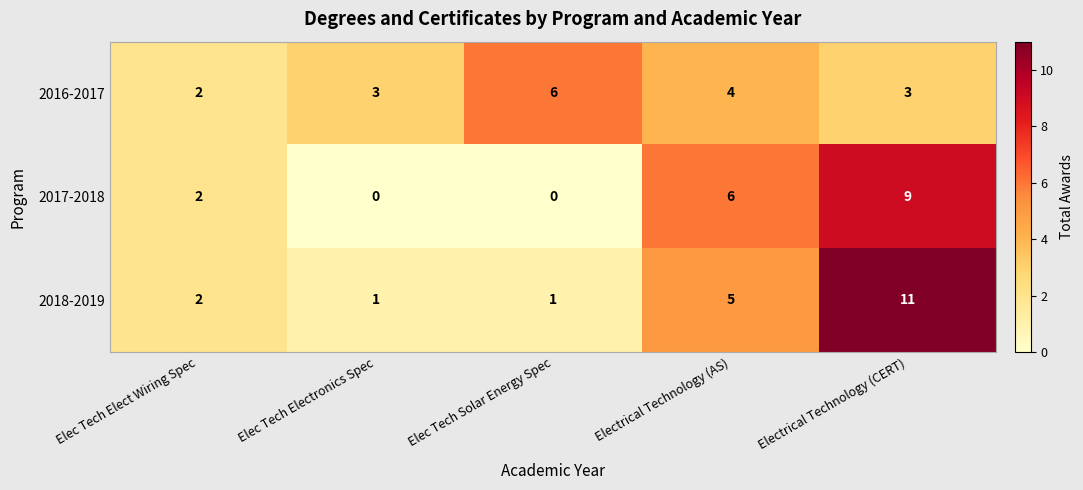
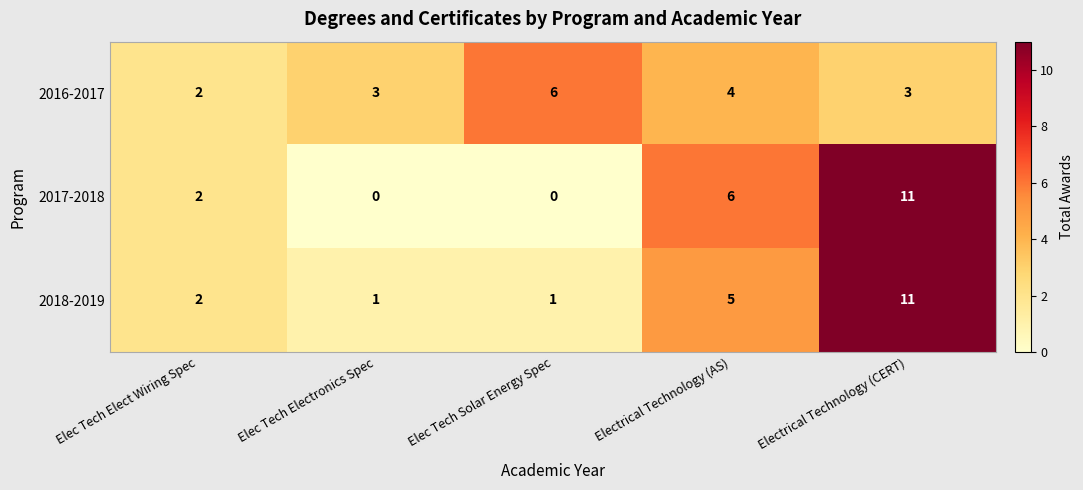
2017-2018, Electrical Technology (CERT): 9 -> 11
